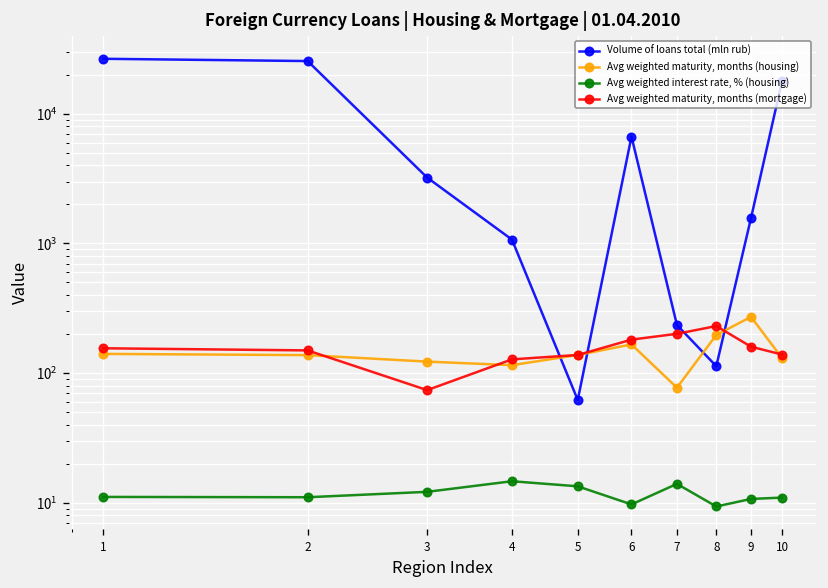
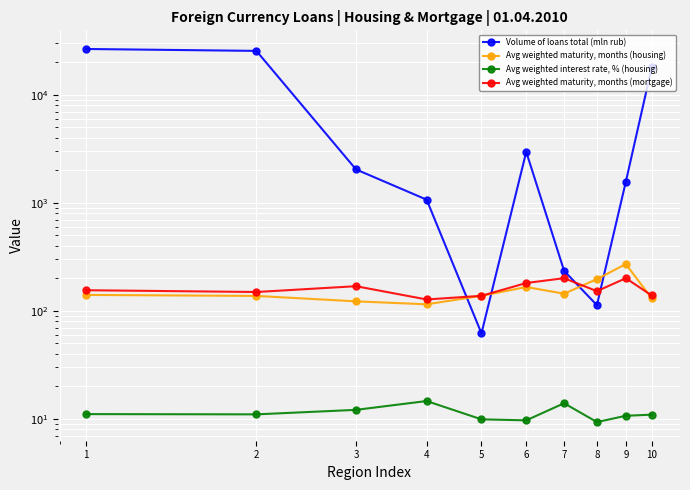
Volume of loans total (mln rub), 3: 3200 -> 2000
Avg weighted maturity, months (mortgage), 3: 70 -> 170
Avg weighted interest rate, % (housing), 5: 13 -> 10
Volume of loans total (mln rub), 6: 7000 -> 3000
Avg weighted maturity, months (housing), 7: 80 -> 140
Avg weighted maturity, months (mortgage), 8: 230 -> 150
Avg weighted maturity, months (mortgage), 9: 160 -> 200
